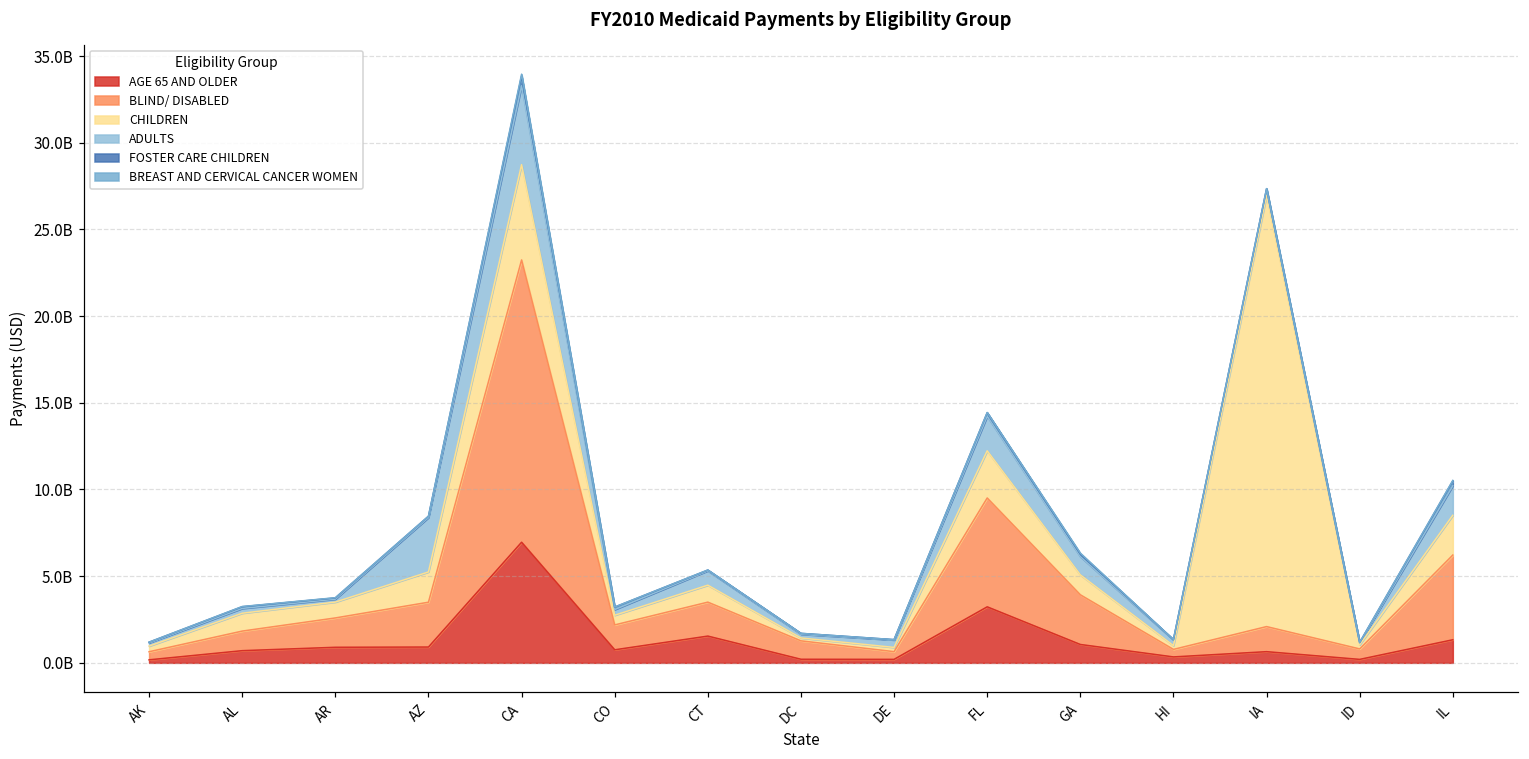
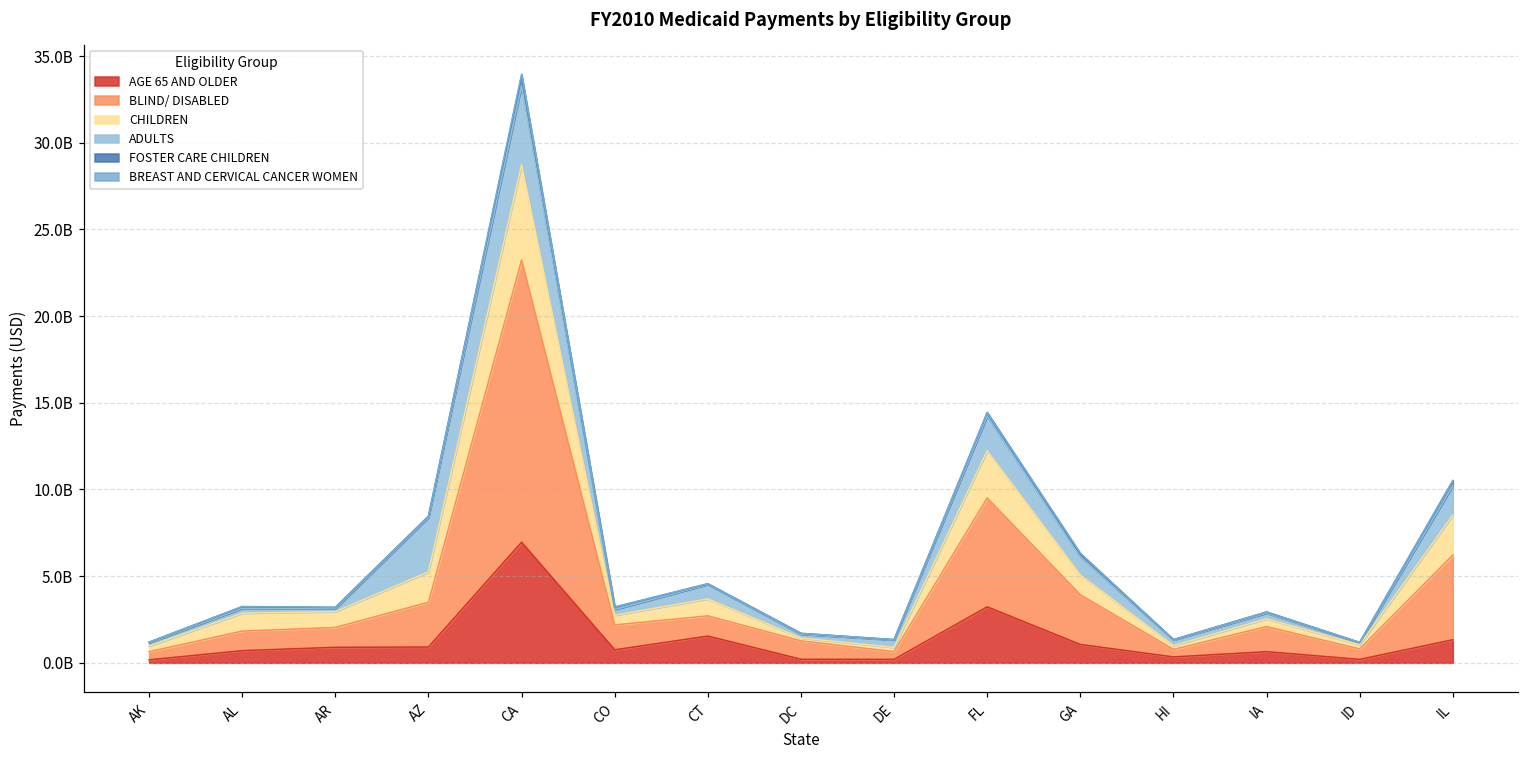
BLIND/ DISABLED, AR: 1700000000 -> 1100000000
BLIND/ DISABLED, CT: 2000000000 -> 1200000000
CHILDREN, IA: 24900000000 -> 400000000
